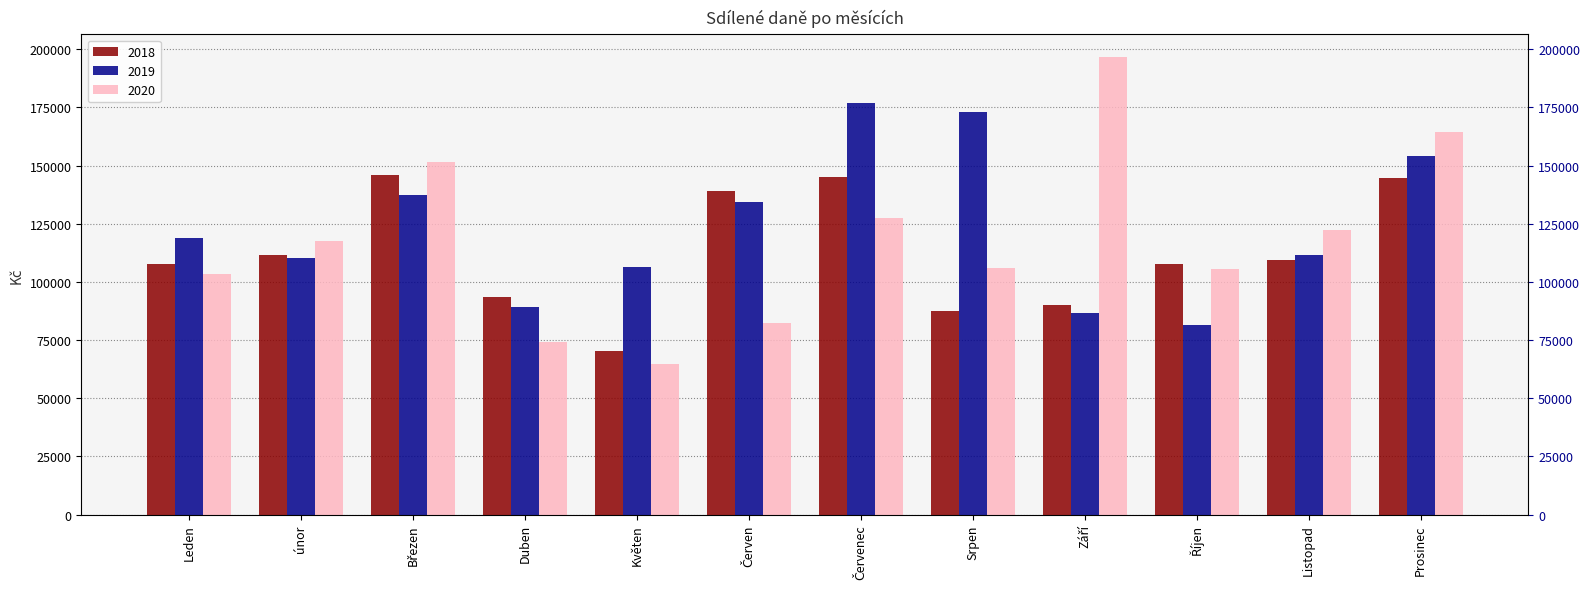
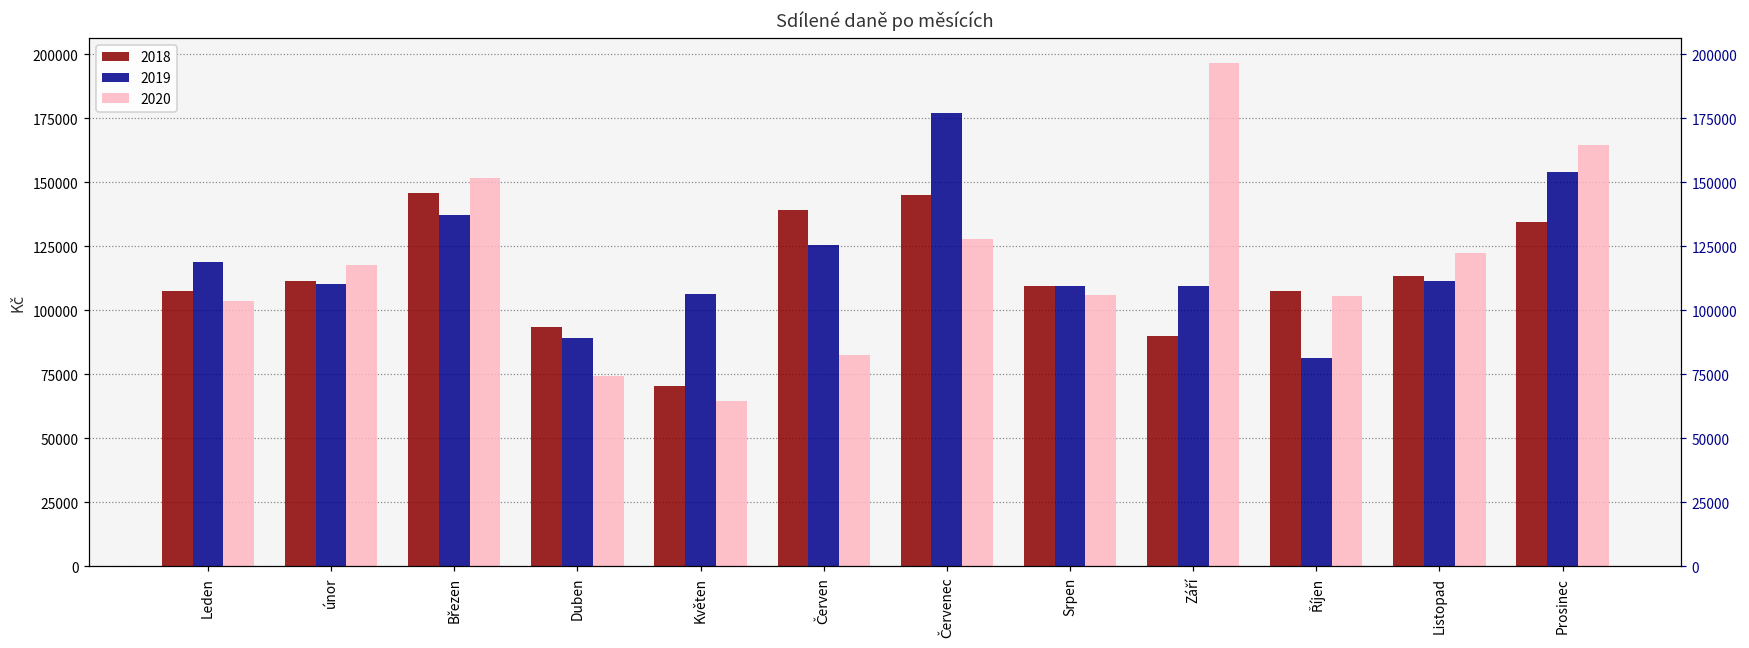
2019, Červen: 134000 -> 126000
2018, Srpen: 87000 -> 109000
2019, Srpen: 173000 -> 109000
2019, Září: 87000 -> 109000
2018, Listopad: 110000 -> 113000
2018, Prosinec: 145000 -> 135000
